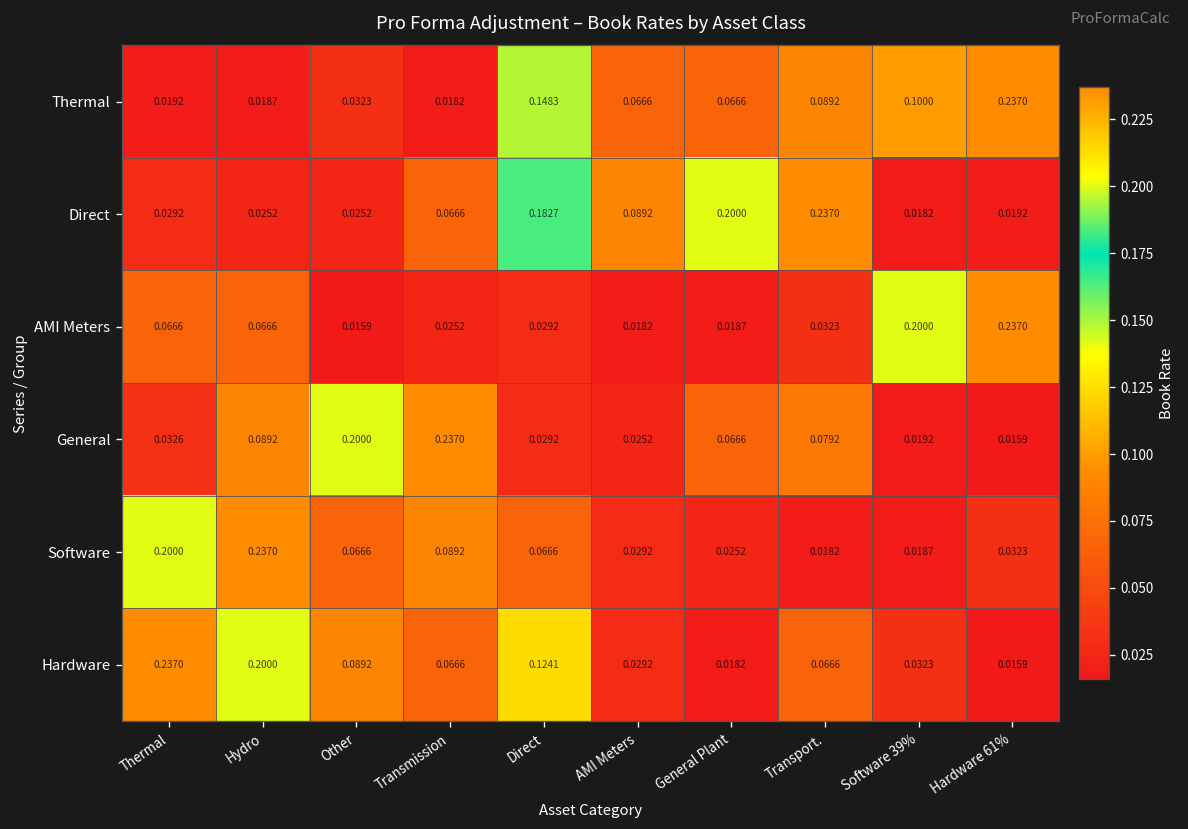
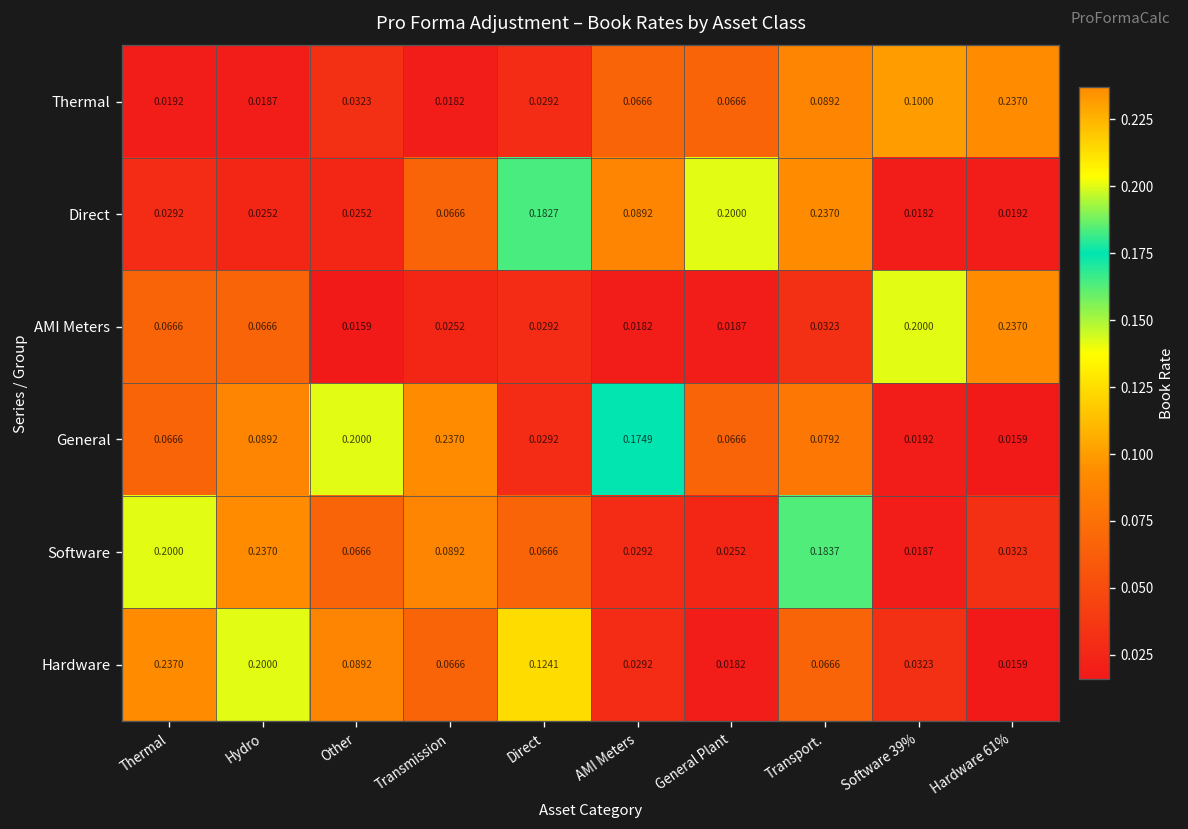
Thermal, Direct: 0.1483 -> 0.0292
General, Thermal: 0.0326 -> 0.0666
General, AMI Meters: 0.0252 -> 0.1749
Software, Transport.: 0.0182 -> 0.1837
